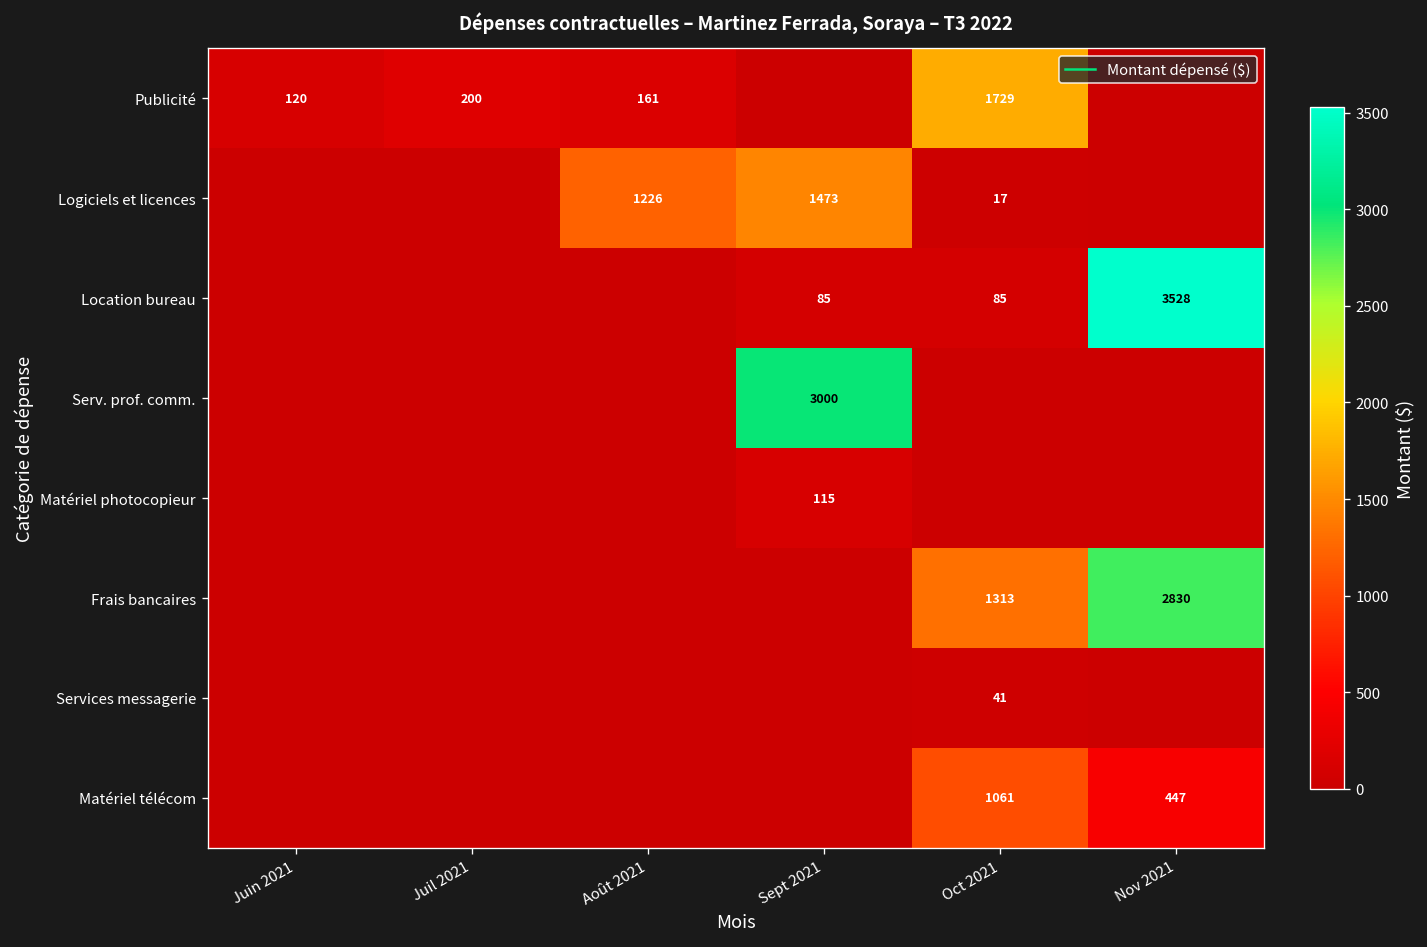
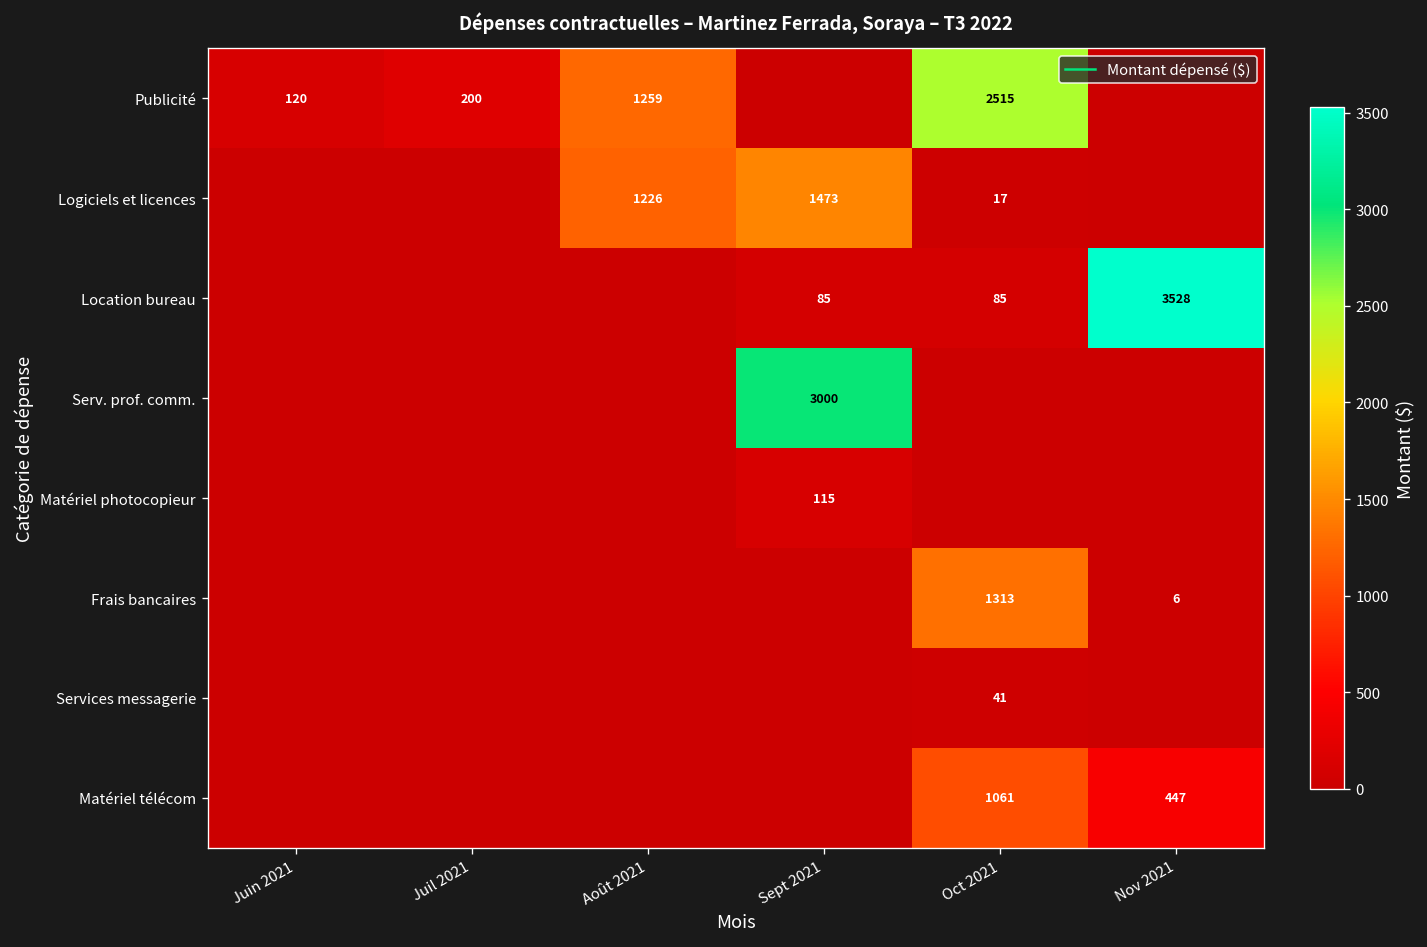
Publicité, Août 2021: 161 -> 1259
Publicité, Oct 2021: 1729 -> 2515
Frais bancaires, Nov 2021: 2830 -> 6
